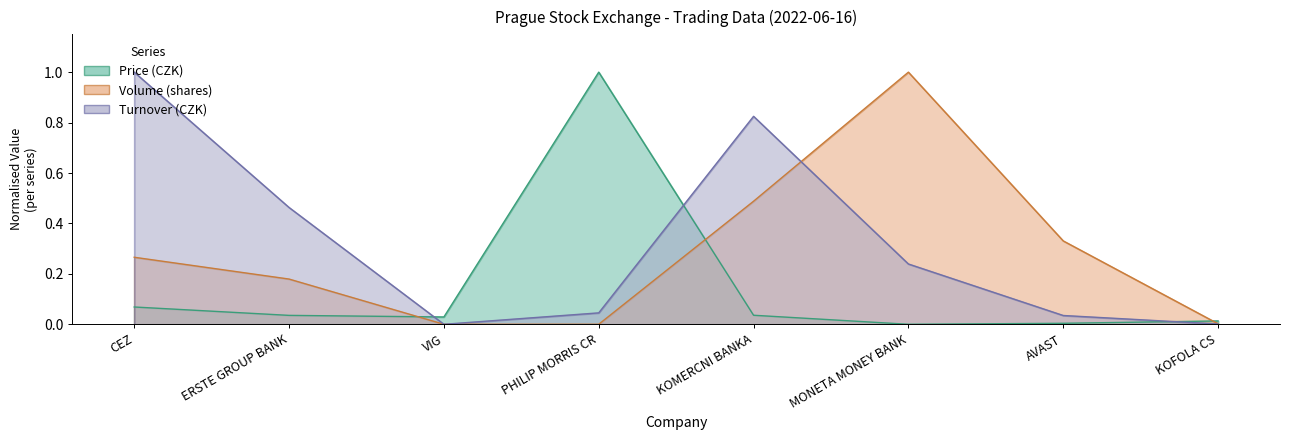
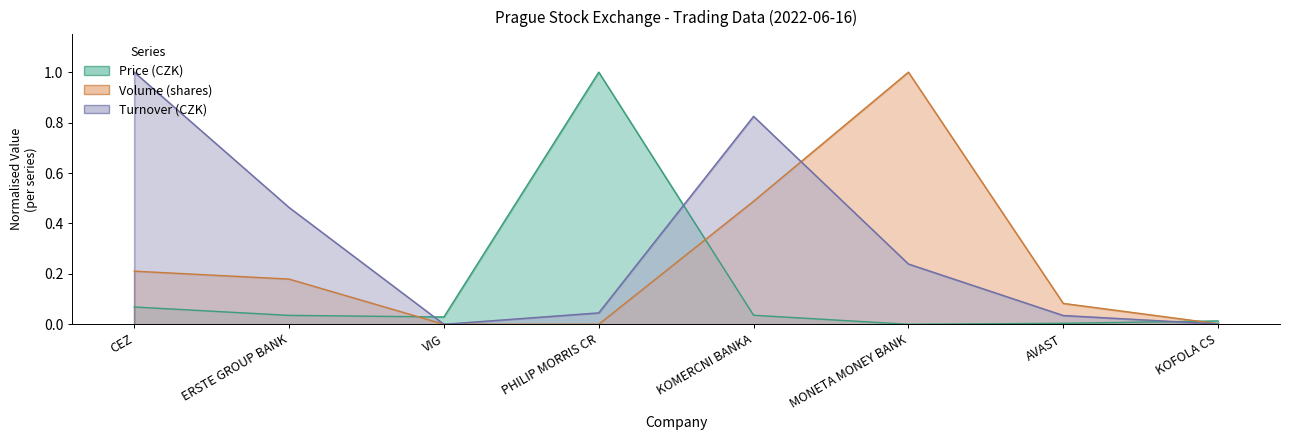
Volume (shares), CEZ: 0.27 -> 0.21
Volume (shares), AVAST: 0.33 -> 0.08
